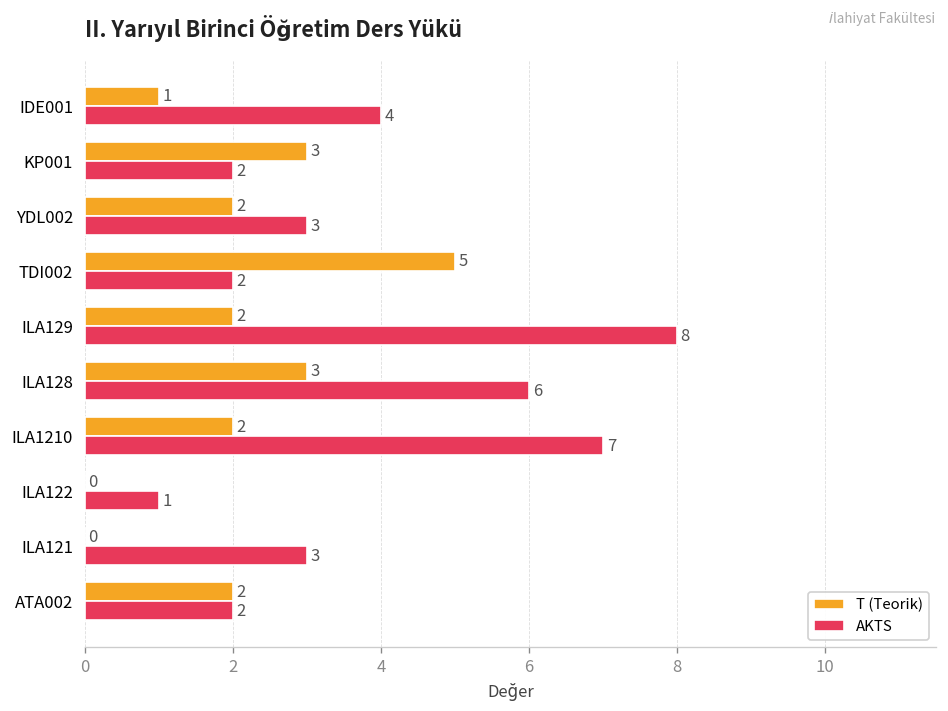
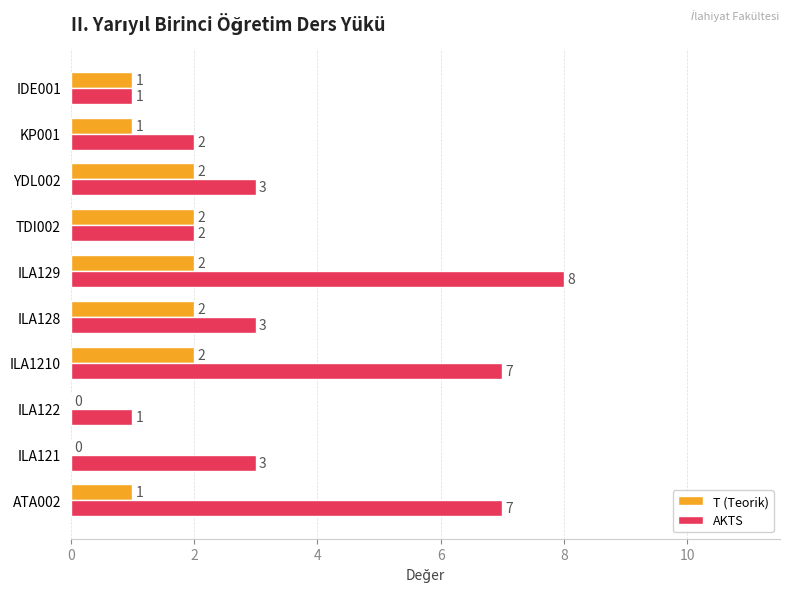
AKTS, IDE001: 4 -> 1
T (Teorik), KP001: 3 -> 1
T (Teorik), TDI002: 5 -> 2
T (Teorik), ILA128: 3 -> 2
AKTS, ILA128: 6 -> 3
T (Teorik), ATA002: 2 -> 1
AKTS, ATA002: 2 -> 7
